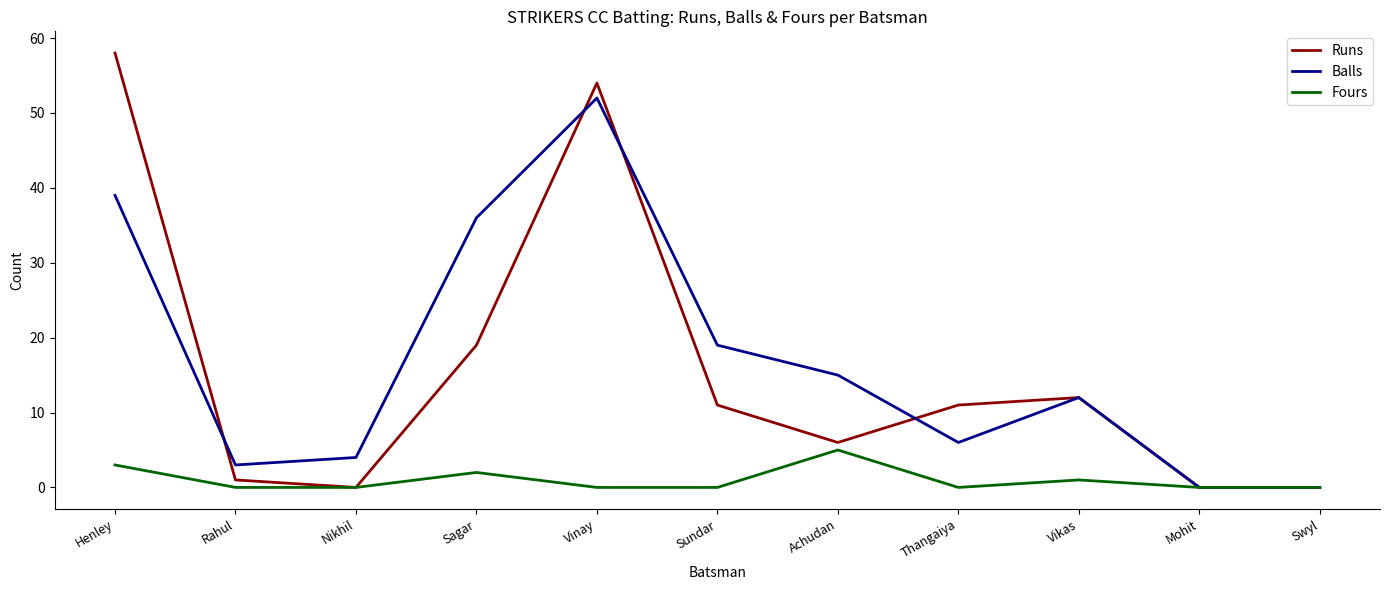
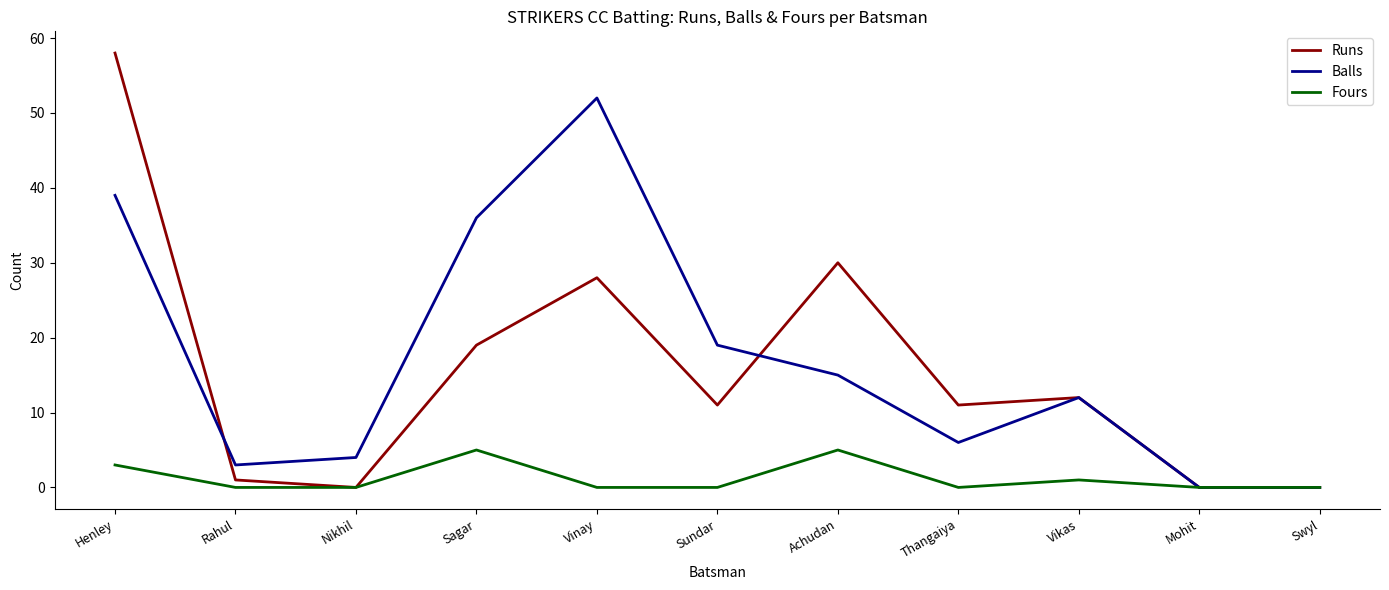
Fours, Sagar: 2 -> 5
Runs, Vinay: 54 -> 28
Runs, Achudan: 6 -> 30
